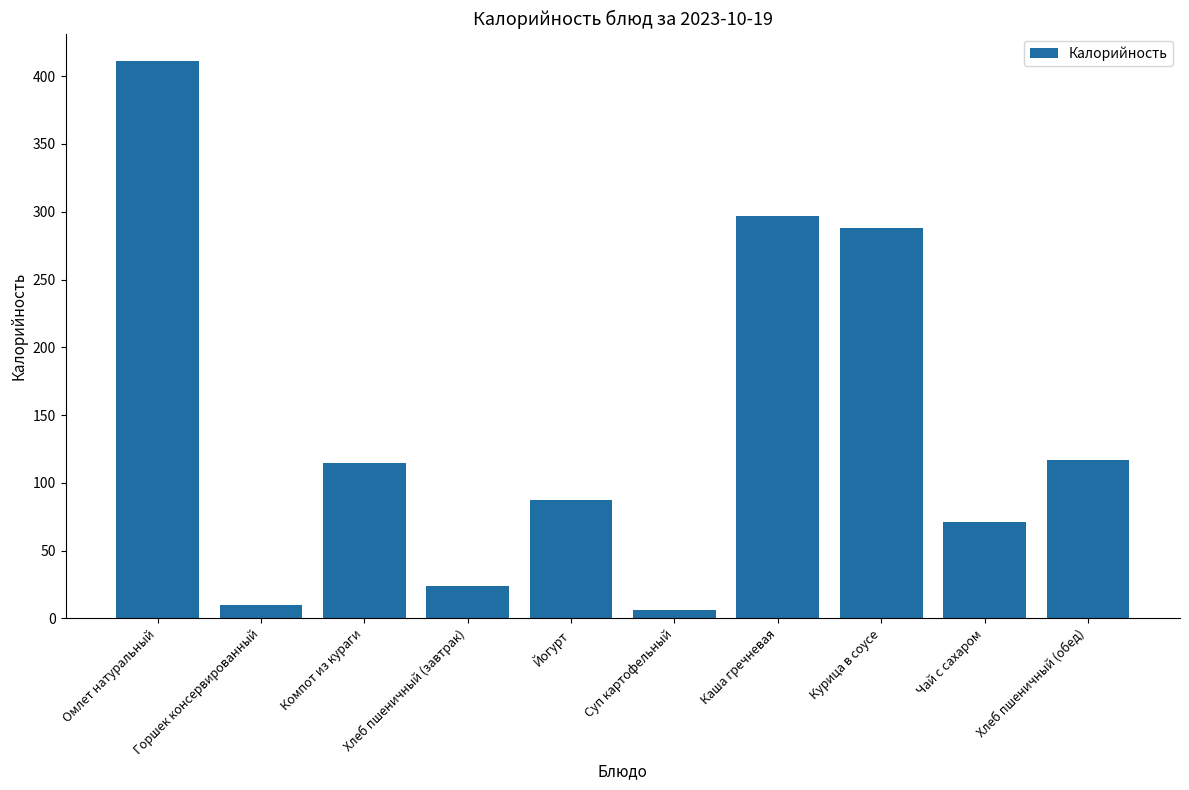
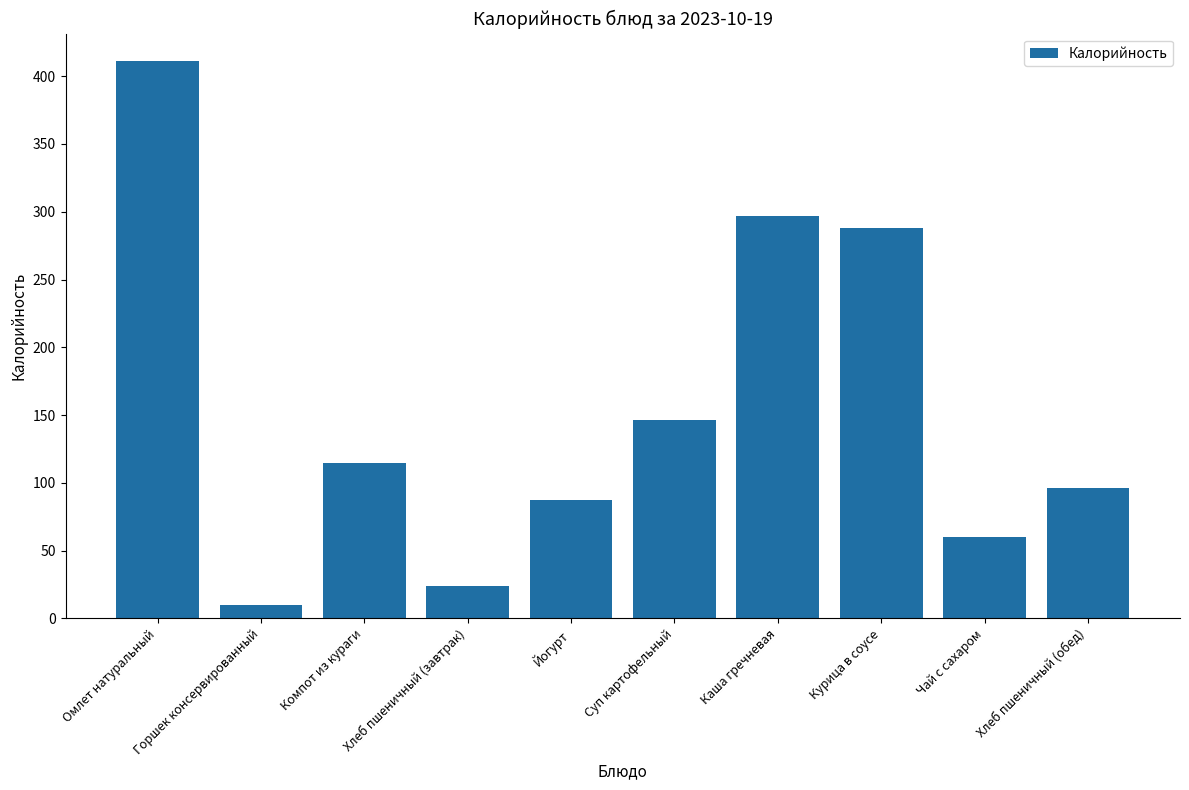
Суп картофельный: 6 -> 146
Чай с сахаром: 71 -> 60
Хлеб пшеничный (обед): 117 -> 96
